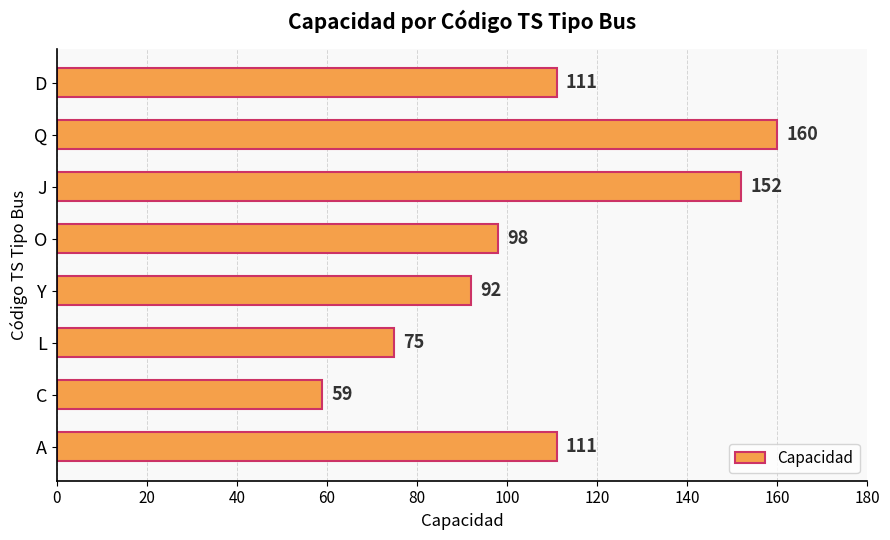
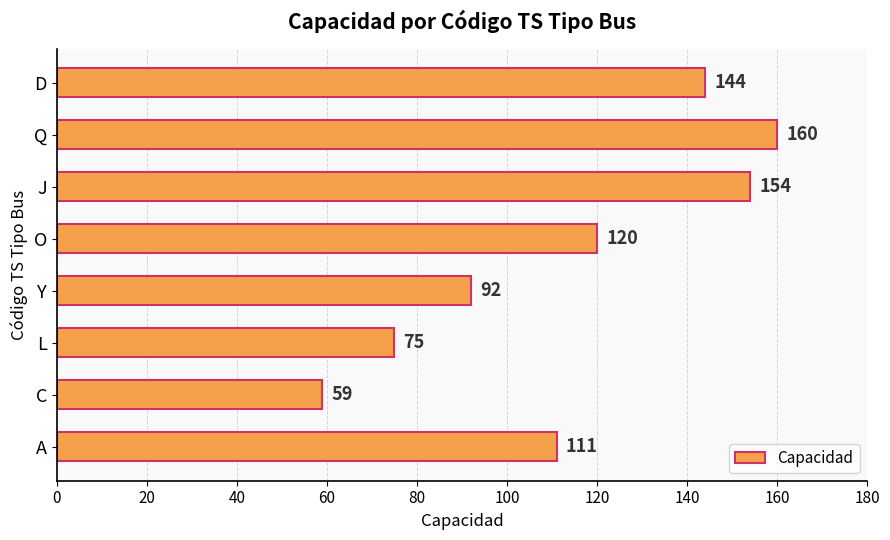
D: 111 -> 144
J: 152 -> 154
O: 98 -> 120
